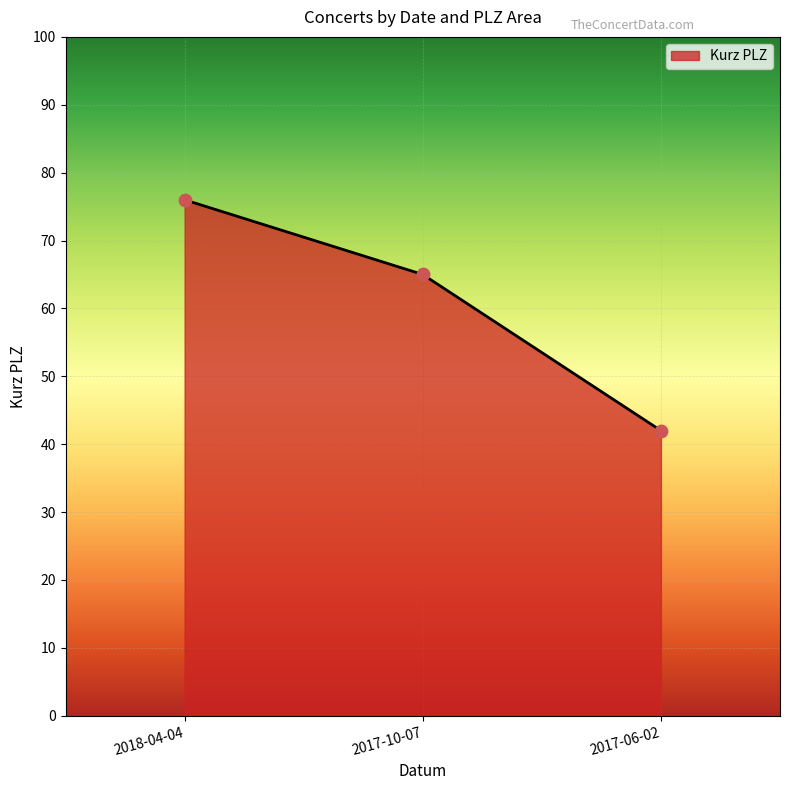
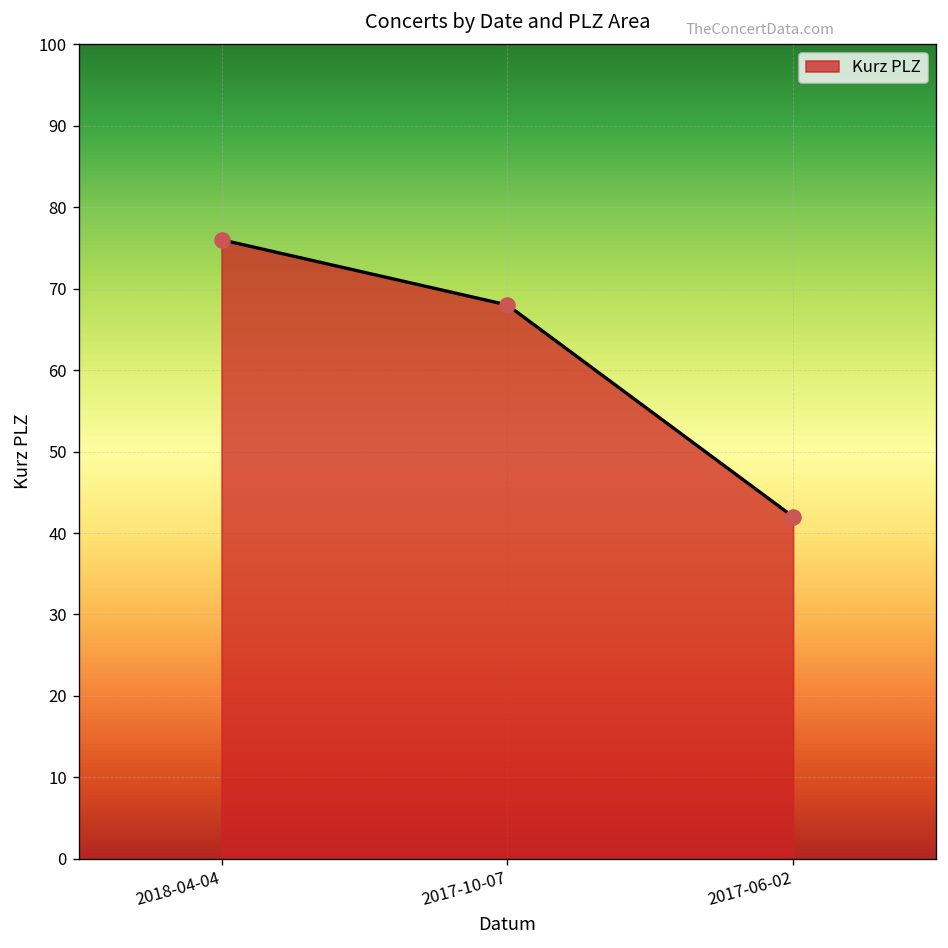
2017-10-07: 65 -> 68
